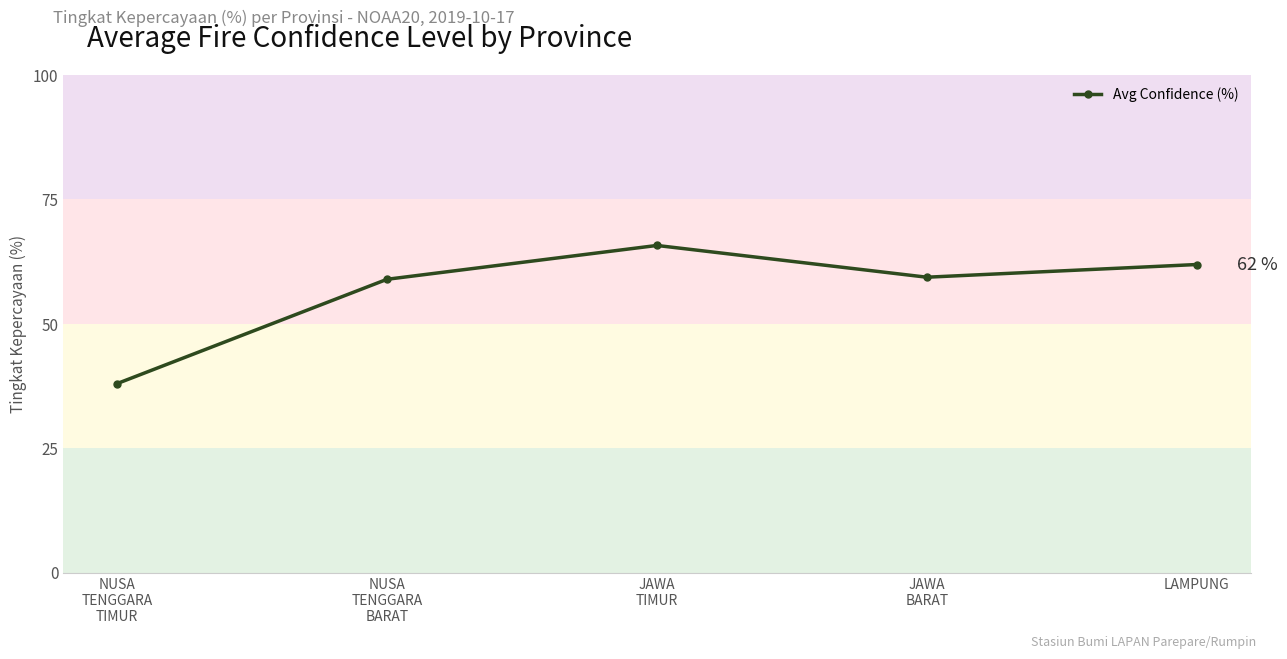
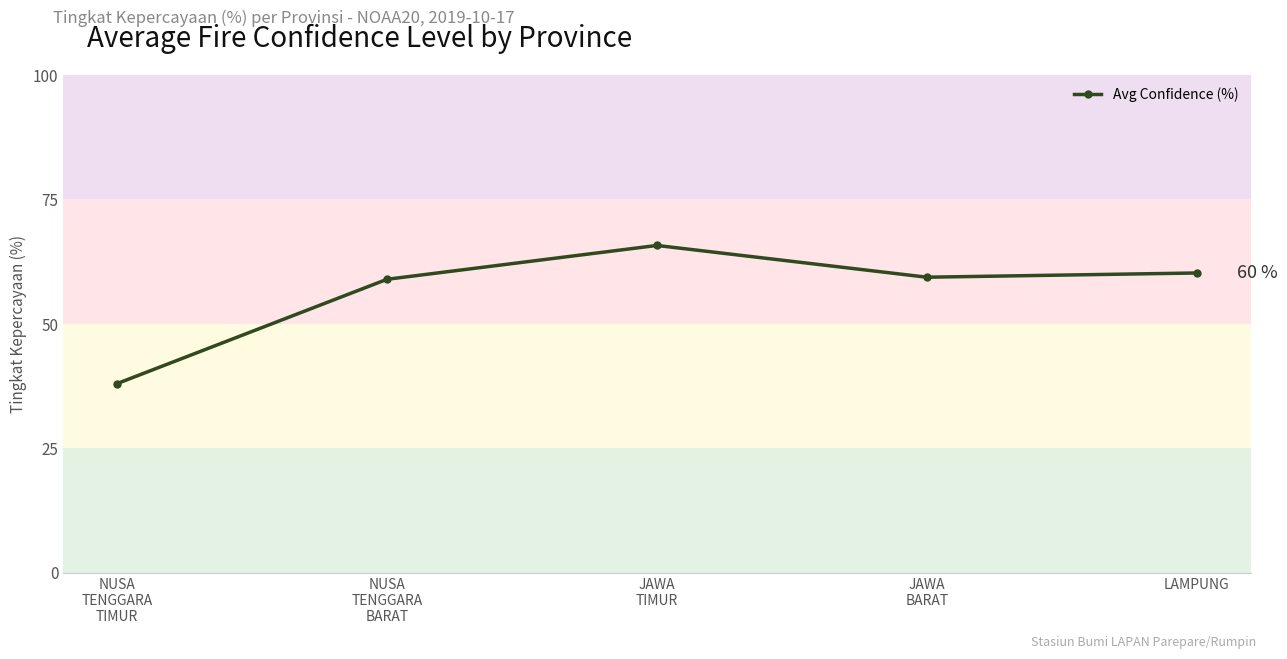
LAMPUNG: 62 % -> 60 %
